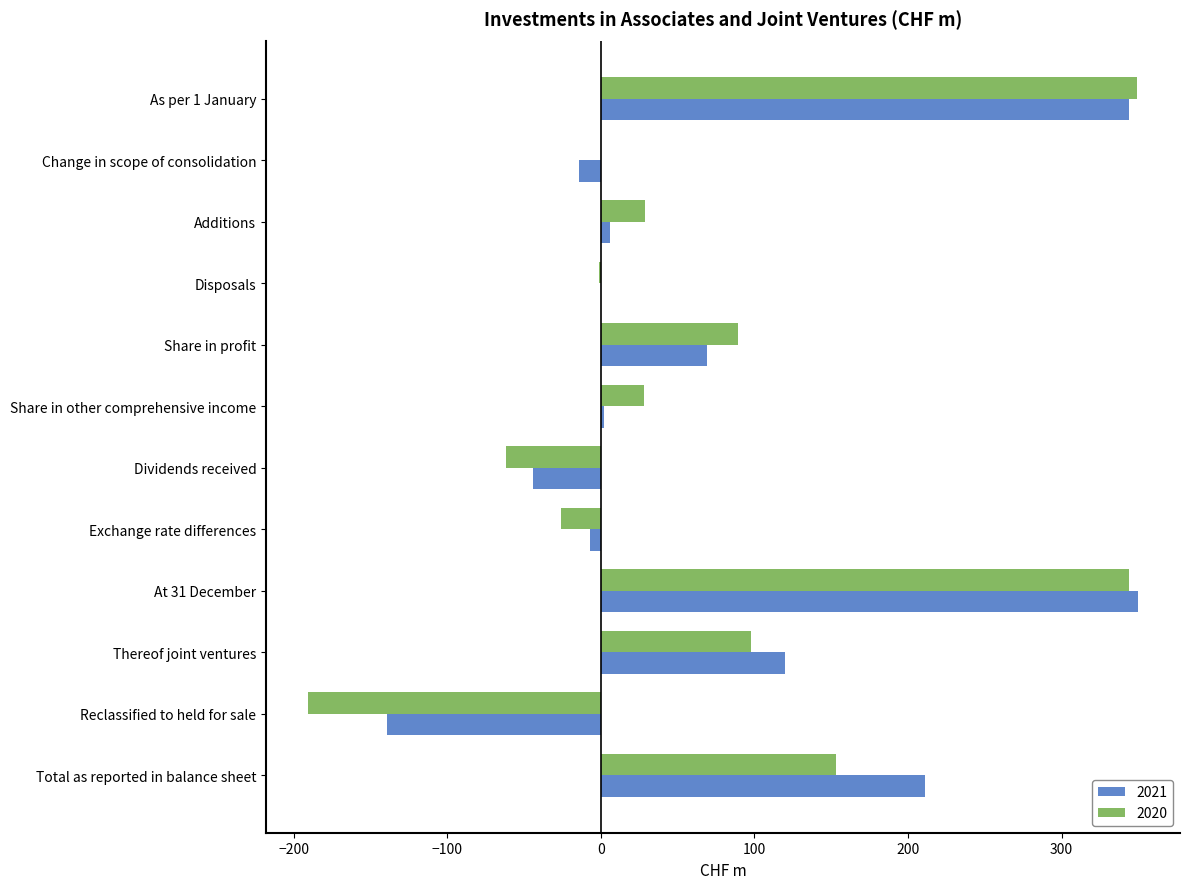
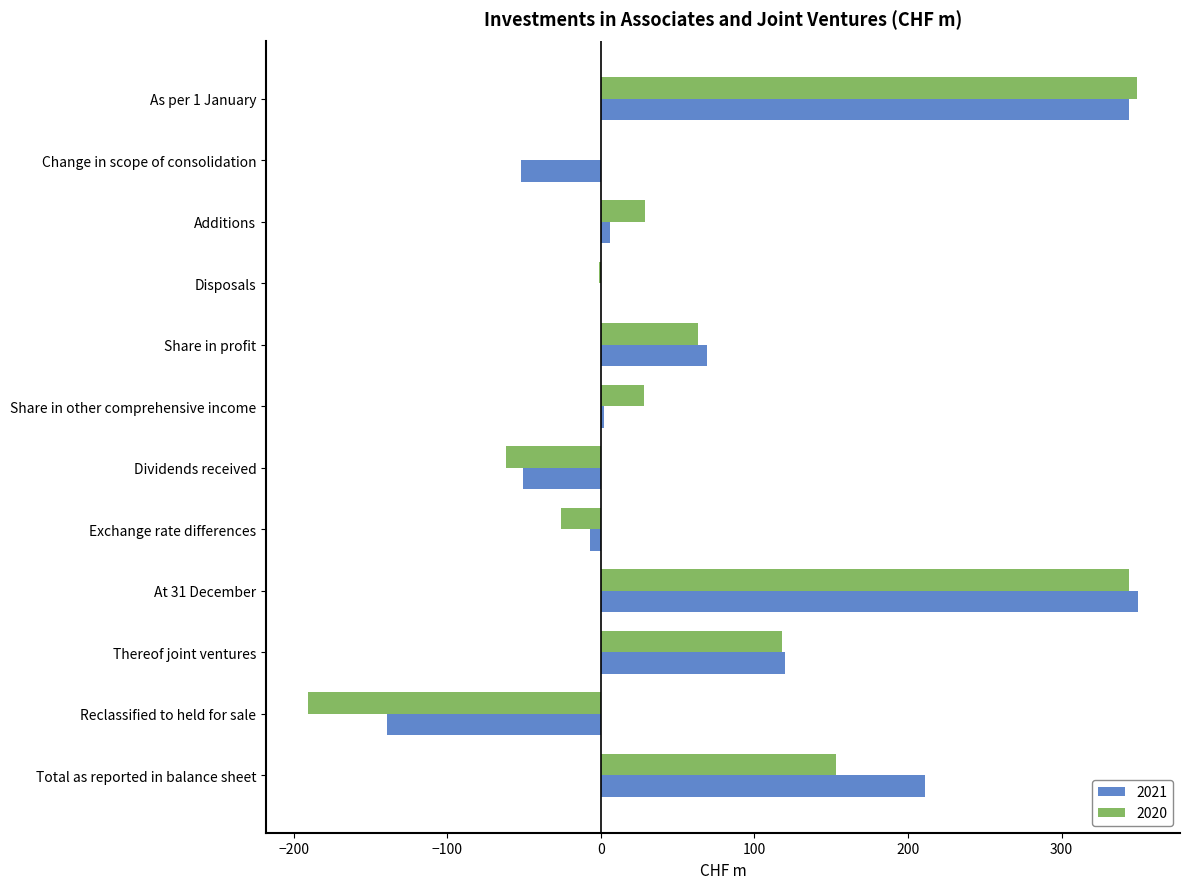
2021, Change in scope of consolidation: -14 -> -52
2020, Share in profit: 89 -> 63
2021, Dividends received: -44 -> -51
2020, Thereof joint ventures: 98 -> 118
